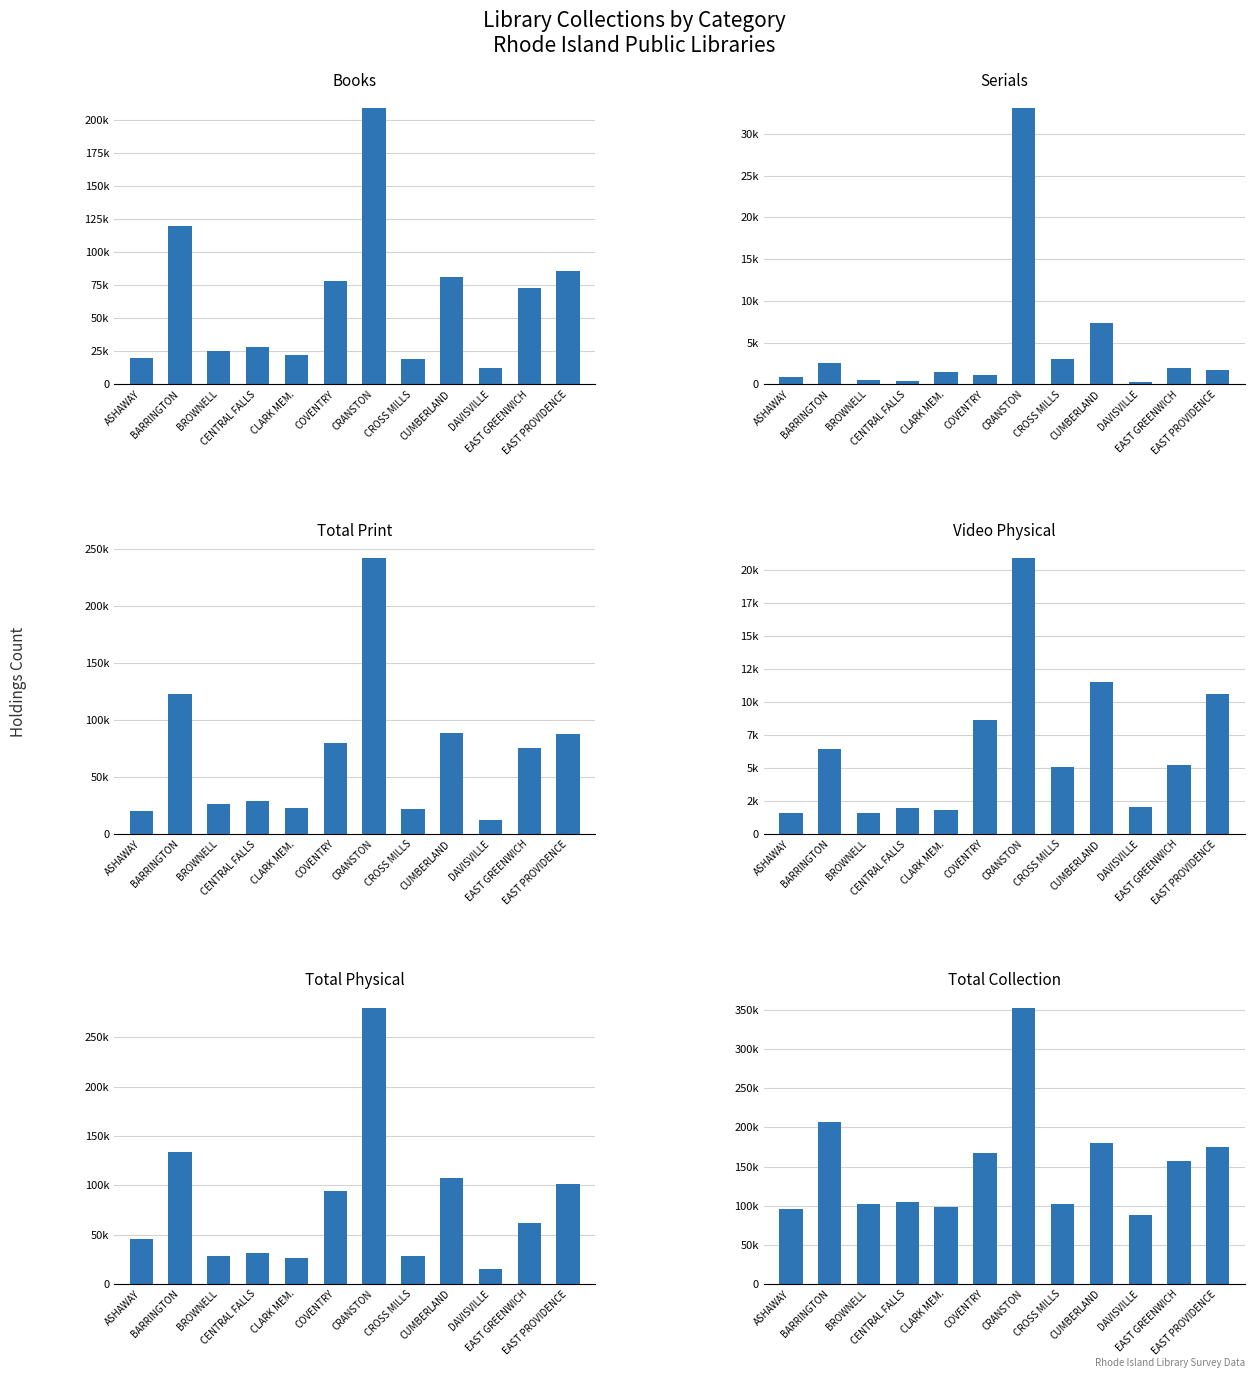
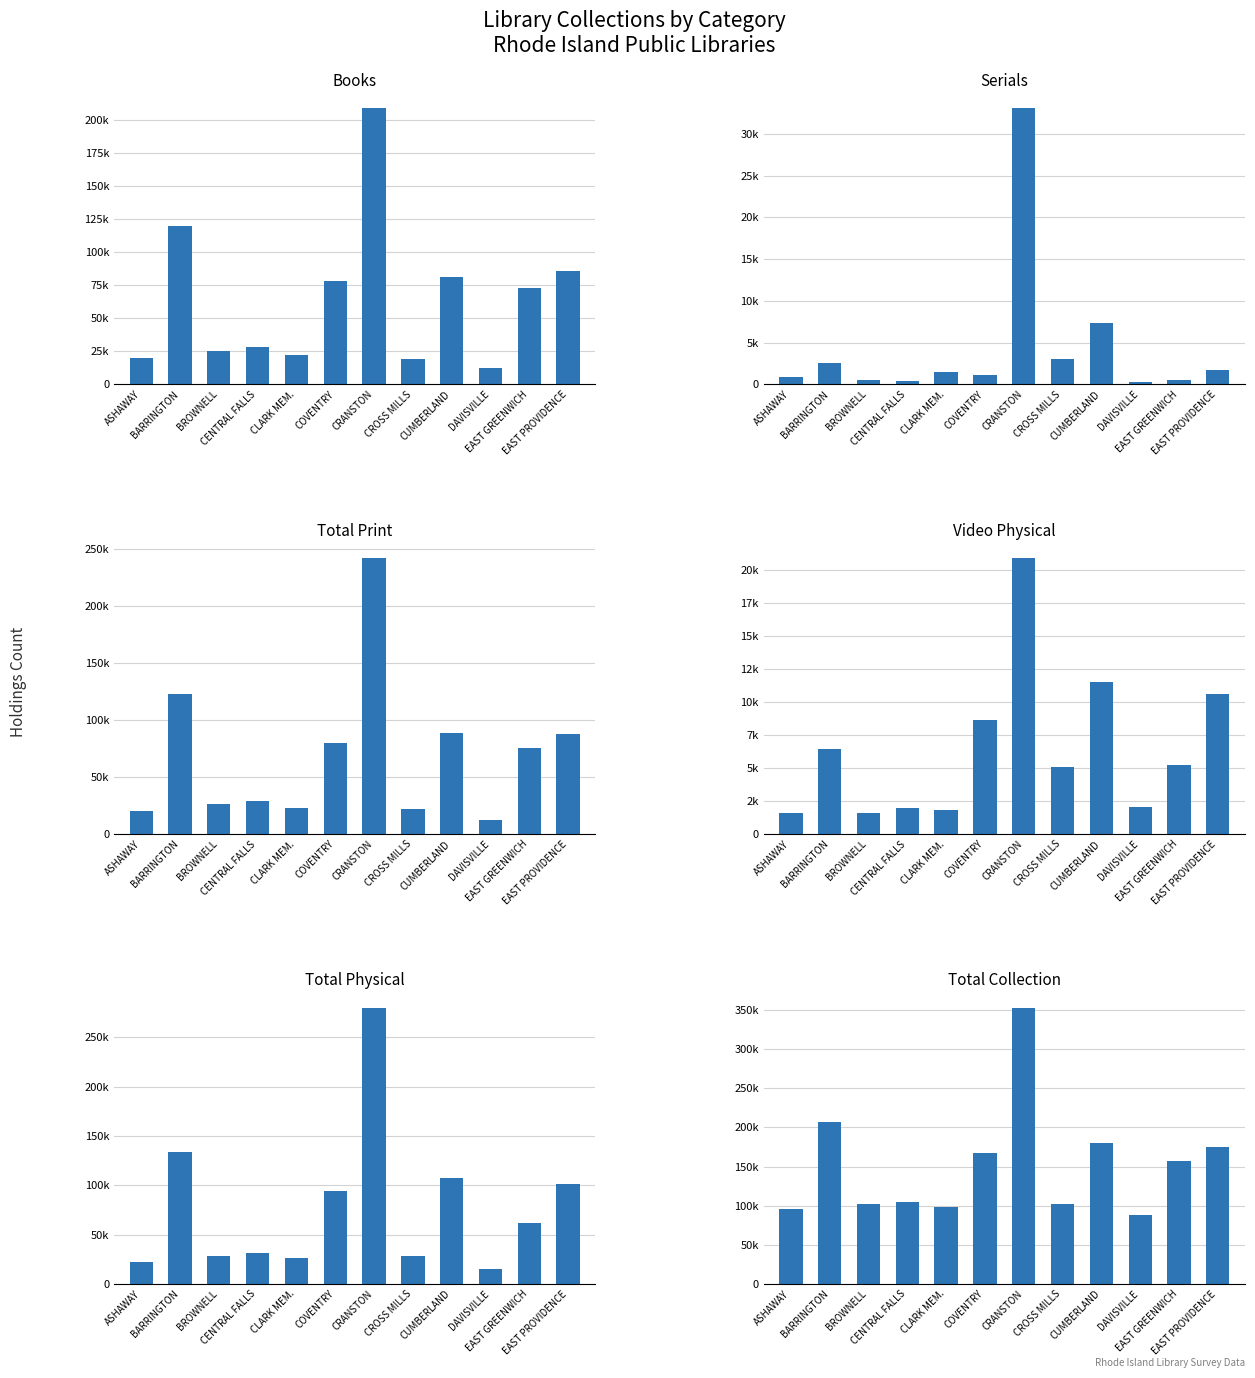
Serials, EAST GREENWICH: 2000 -> 1000
Total Physical, ASHAWAY: 50000 -> 20000
